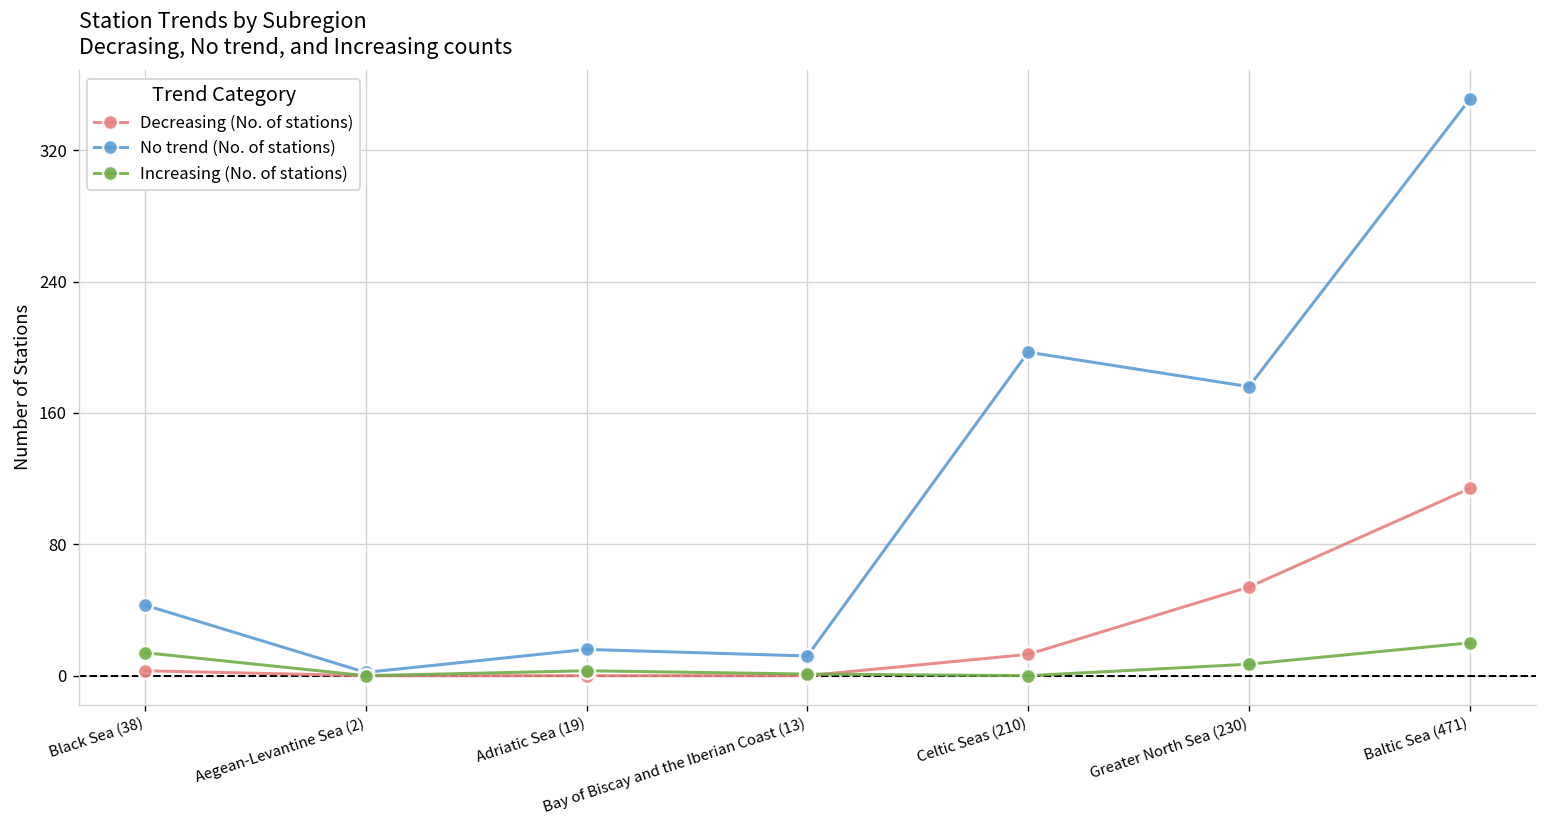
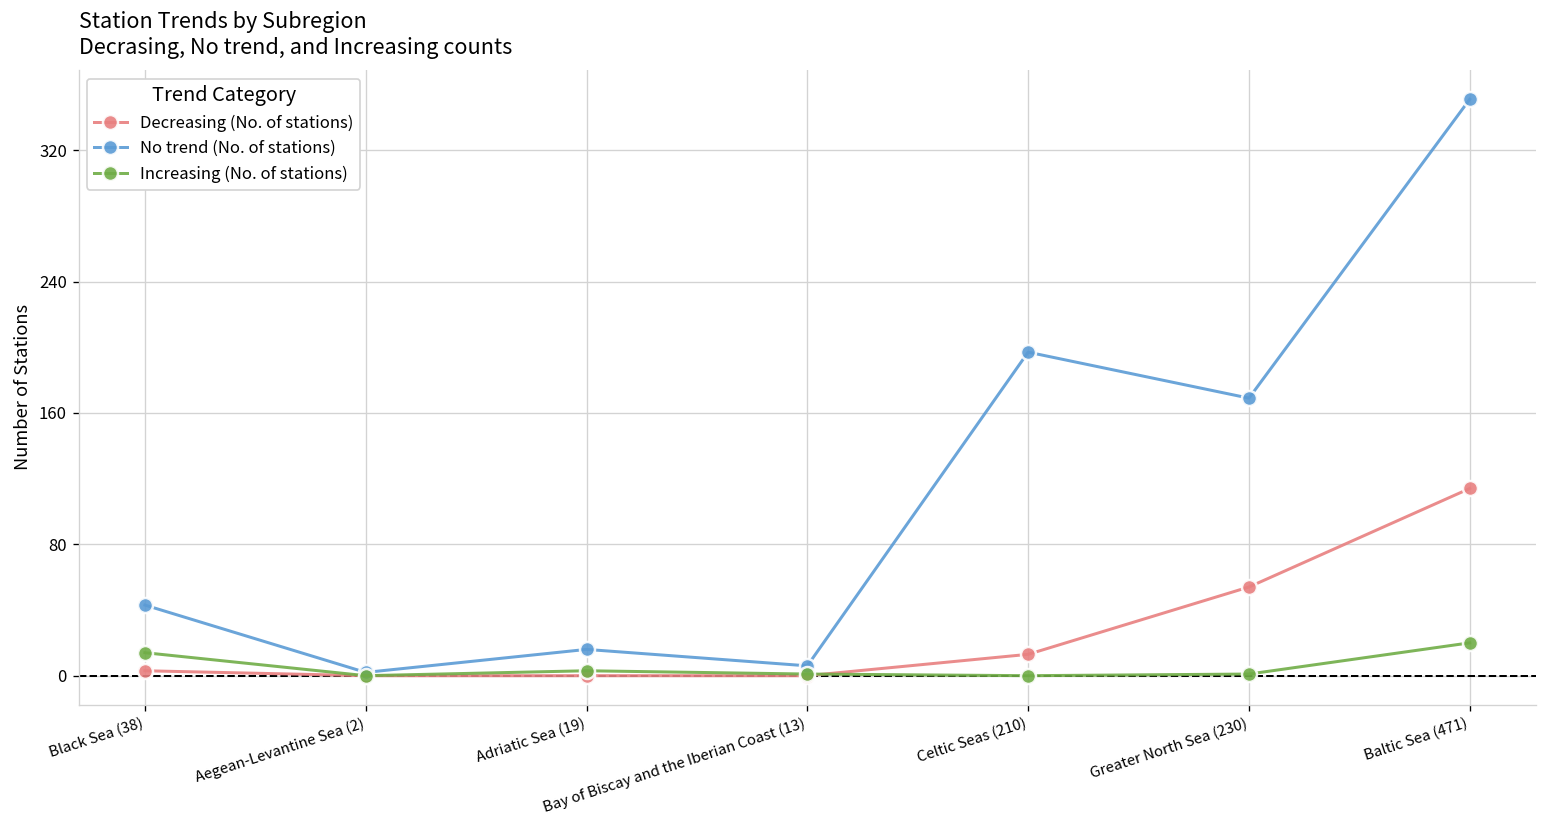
No trend (No. of stations), Bay of Biscay and the Iberian Coast (13): 12 -> 6
No trend (No. of stations), Greater North Sea (230): 176 -> 169
Increasing (No. of stations), Greater North Sea (230): 7 -> 1
